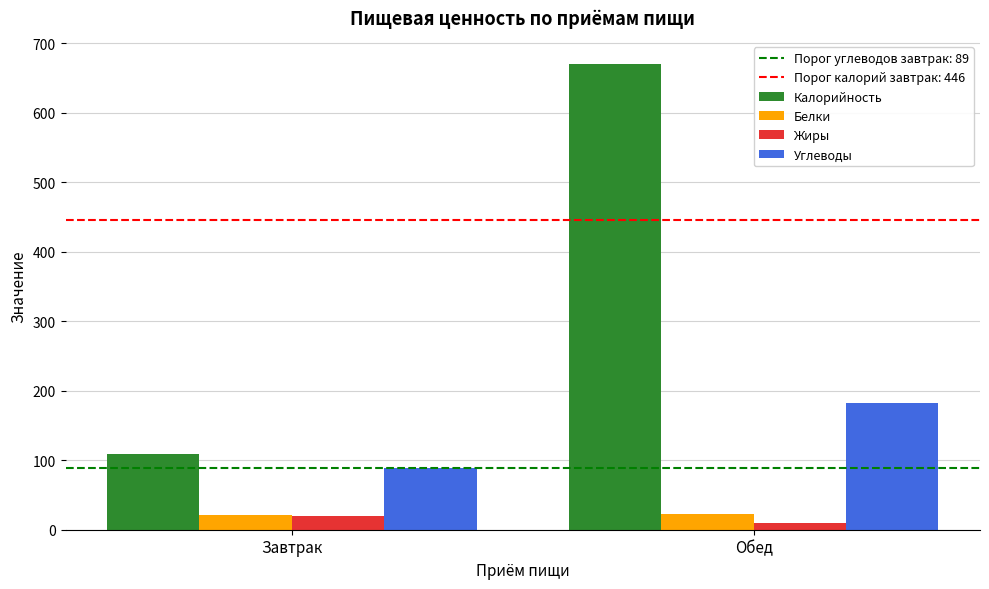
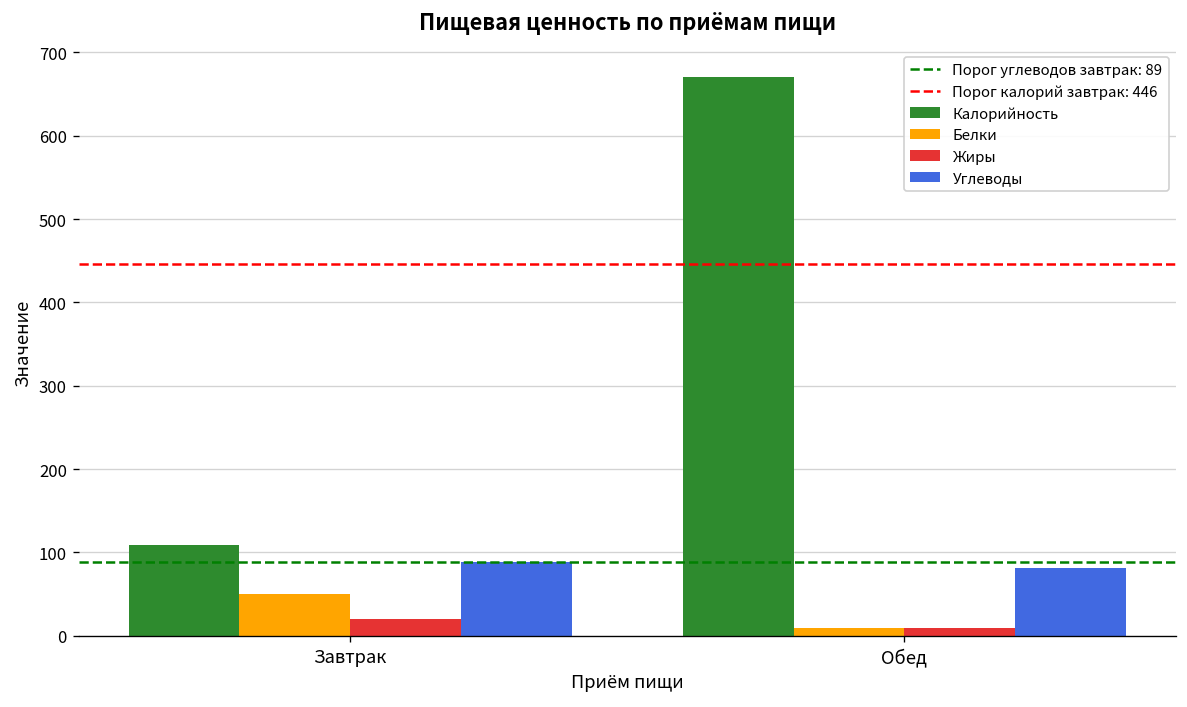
Белки, Завтрак: 20 -> 50
Белки, Обед: 20 -> 10
Углеводы, Обед: 180 -> 80
